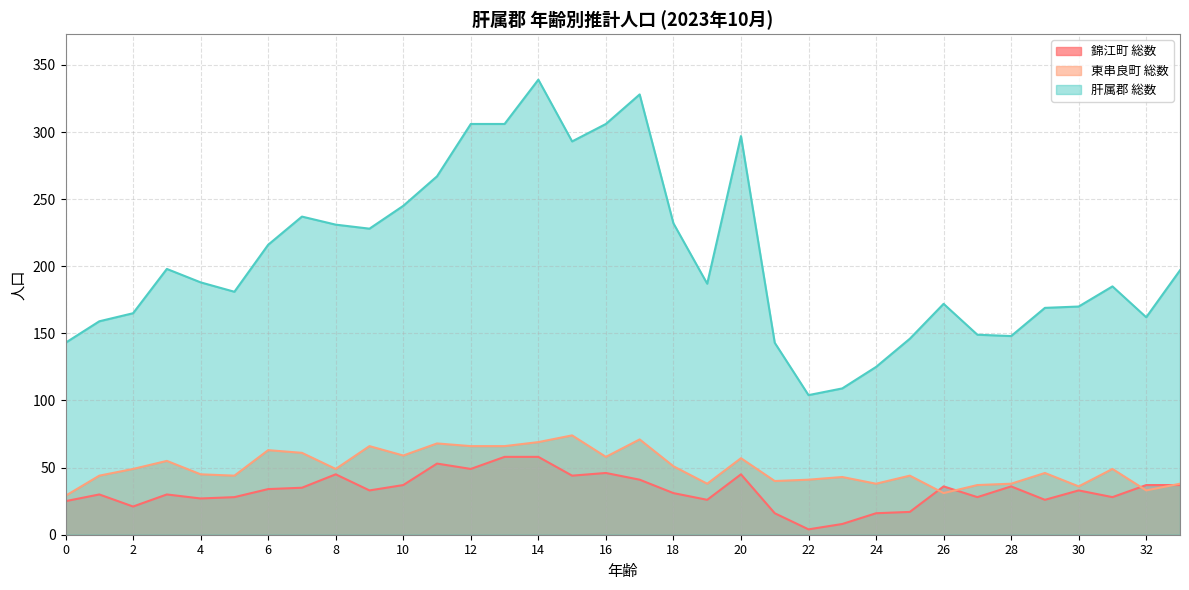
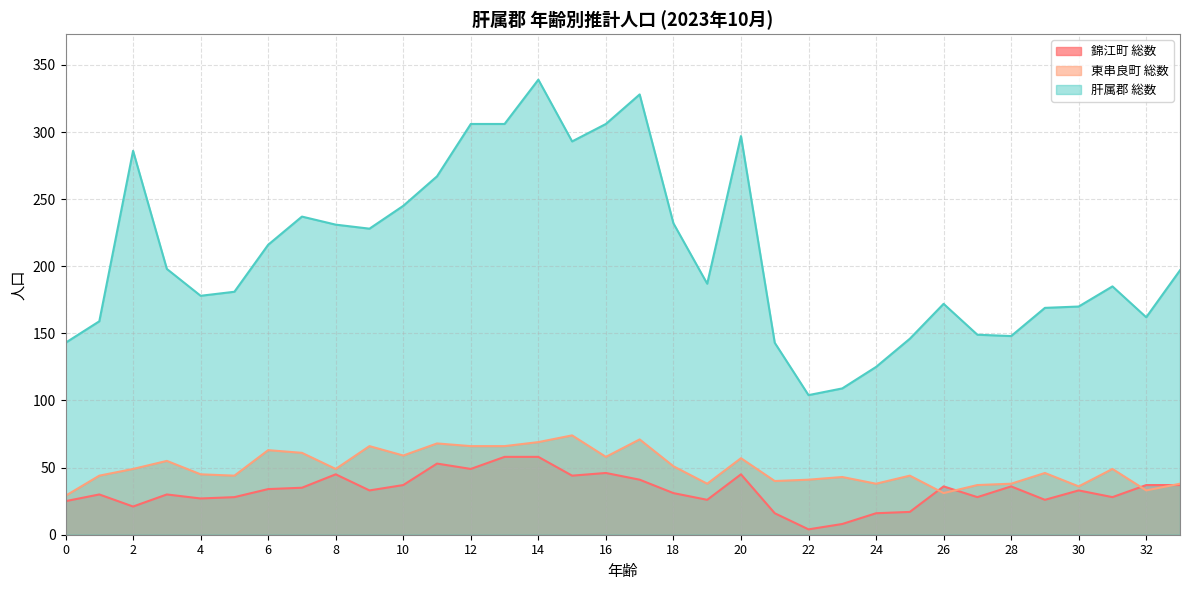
肝属郡 総数, 2: 165 -> 286
肝属郡 総数, 4: 188 -> 178
